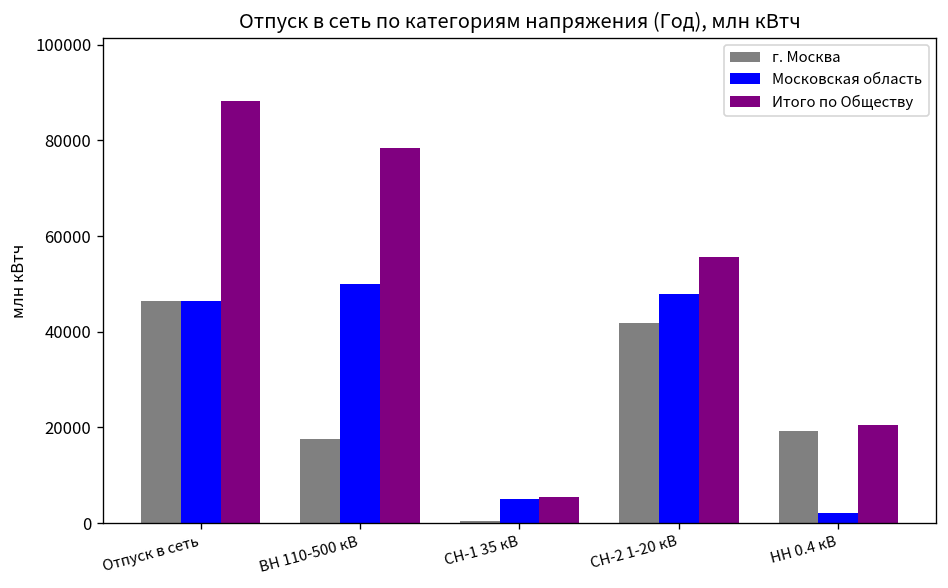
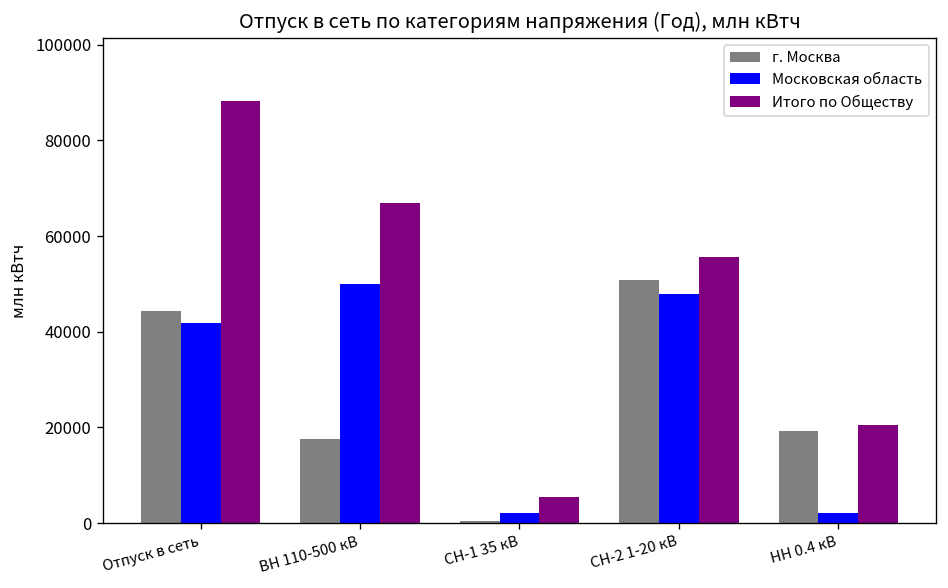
г. Москва, Отпуск в сеть: 46000 -> 44000
Московская область, Отпуск в сеть: 46000 -> 42000
Итого по Обществу, ВН 110-500 кВ: 78000 -> 67000
Московская область, СН-1 35 кВ: 5000 -> 2000
г. Москва, СН-2 1-20 кВ: 42000 -> 51000
